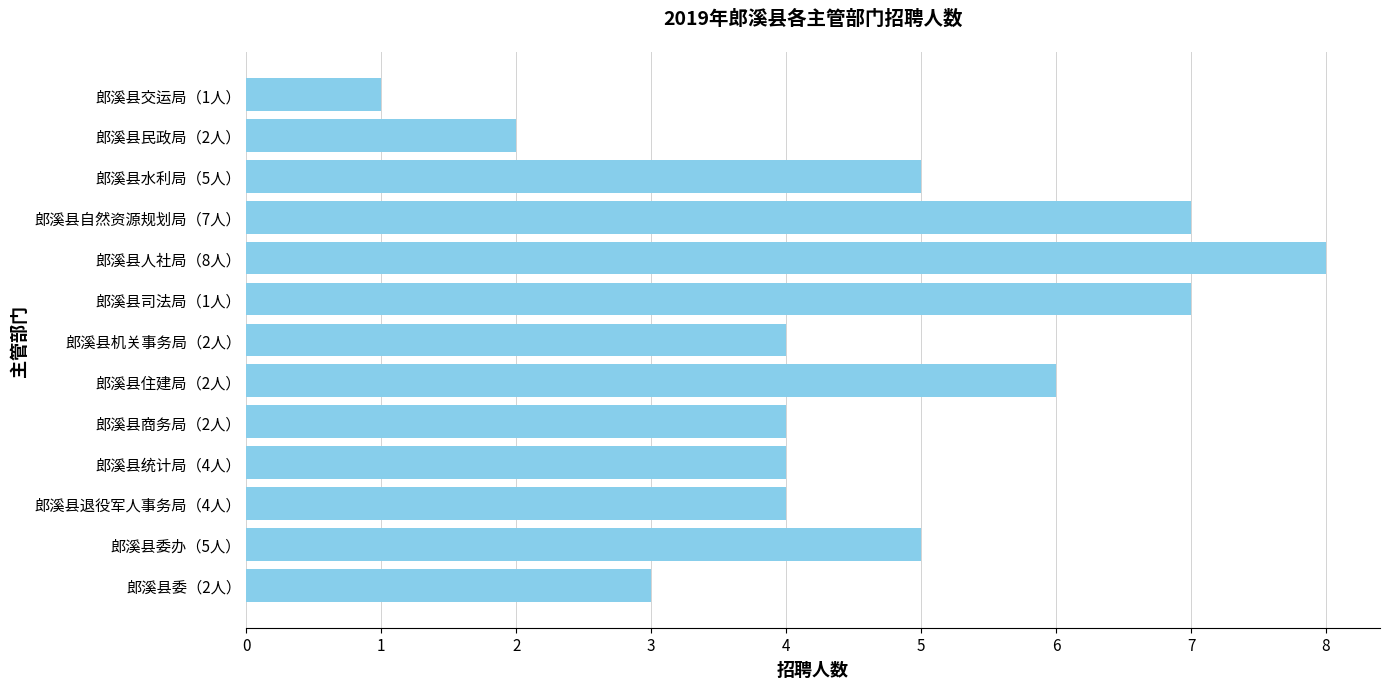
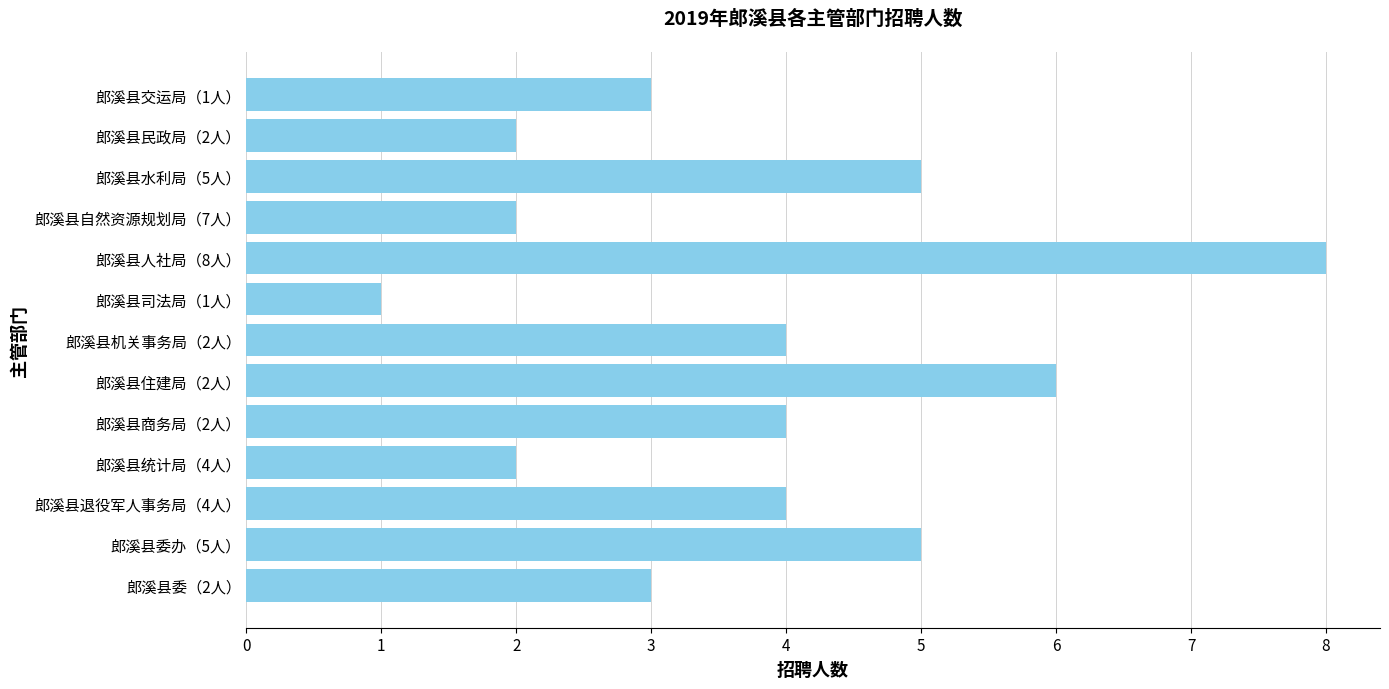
郎溪县交运局（1人）: 1 -> 3
郎溪县自然资源规划局（7人）: 7 -> 2
郎溪县司法局（1人）: 7 -> 1
郎溪县统计局（4人）: 4 -> 2
